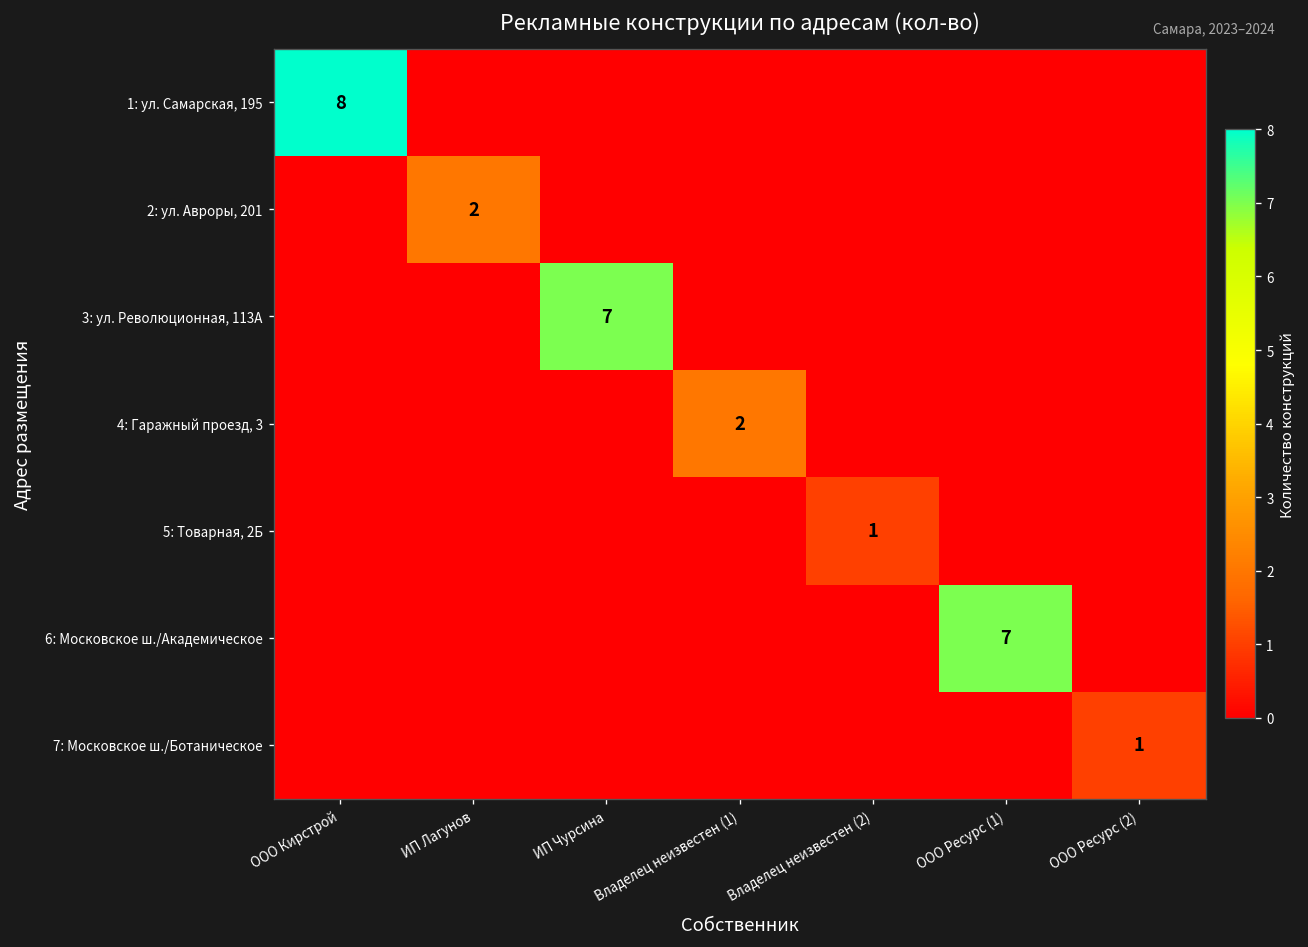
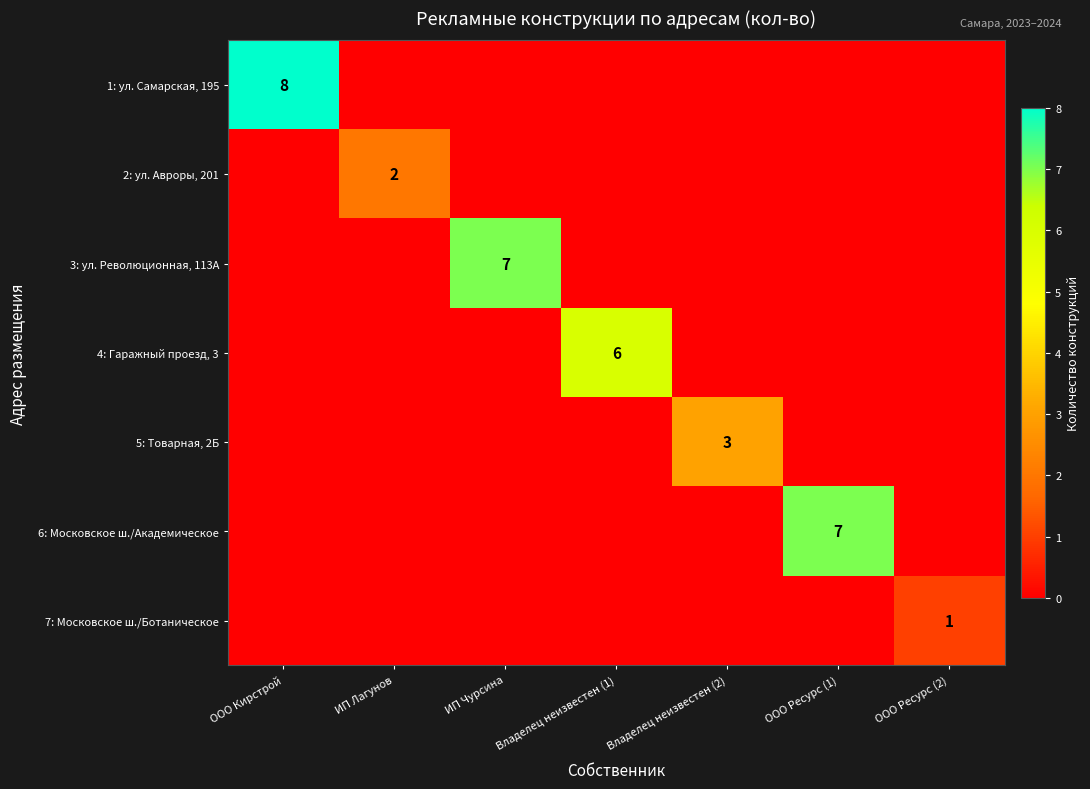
4: Гаражный проезд, 3, Владелец неизвестен (1): 2 -> 6
5: Товарная, 2Б, Владелец неизвестен (2): 1 -> 3
